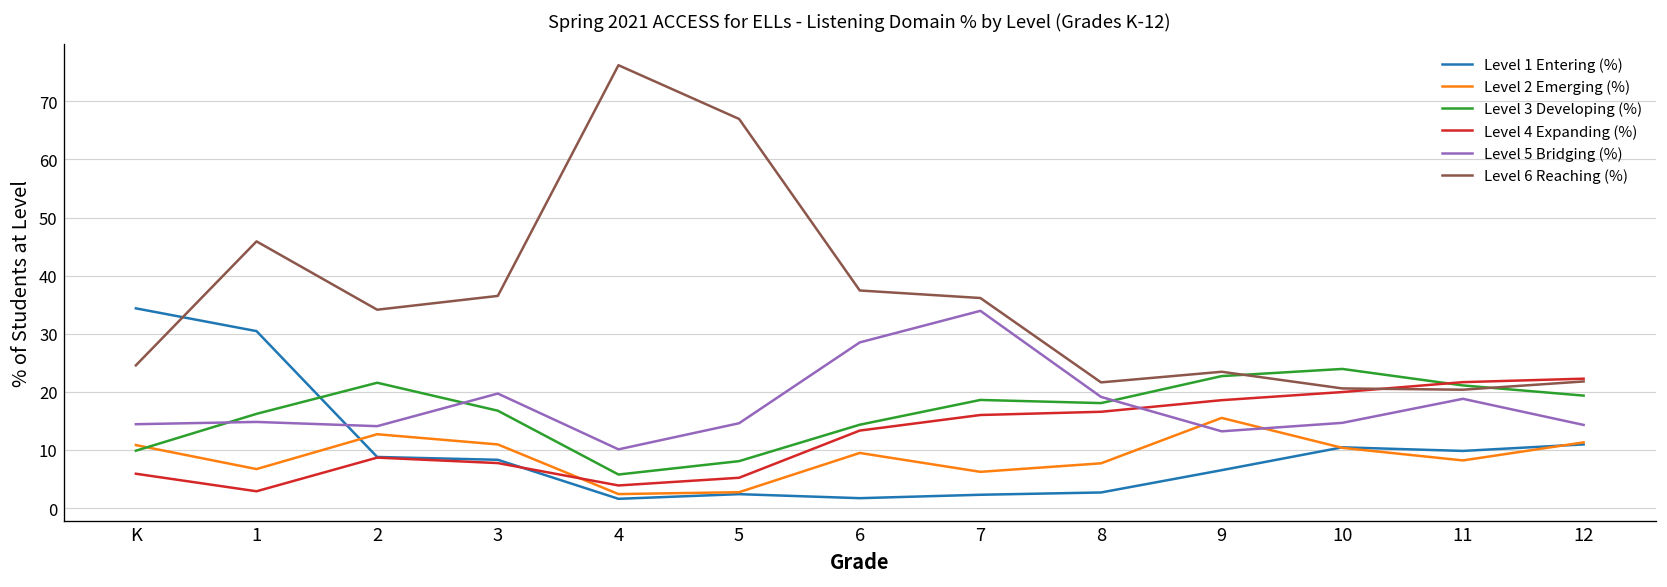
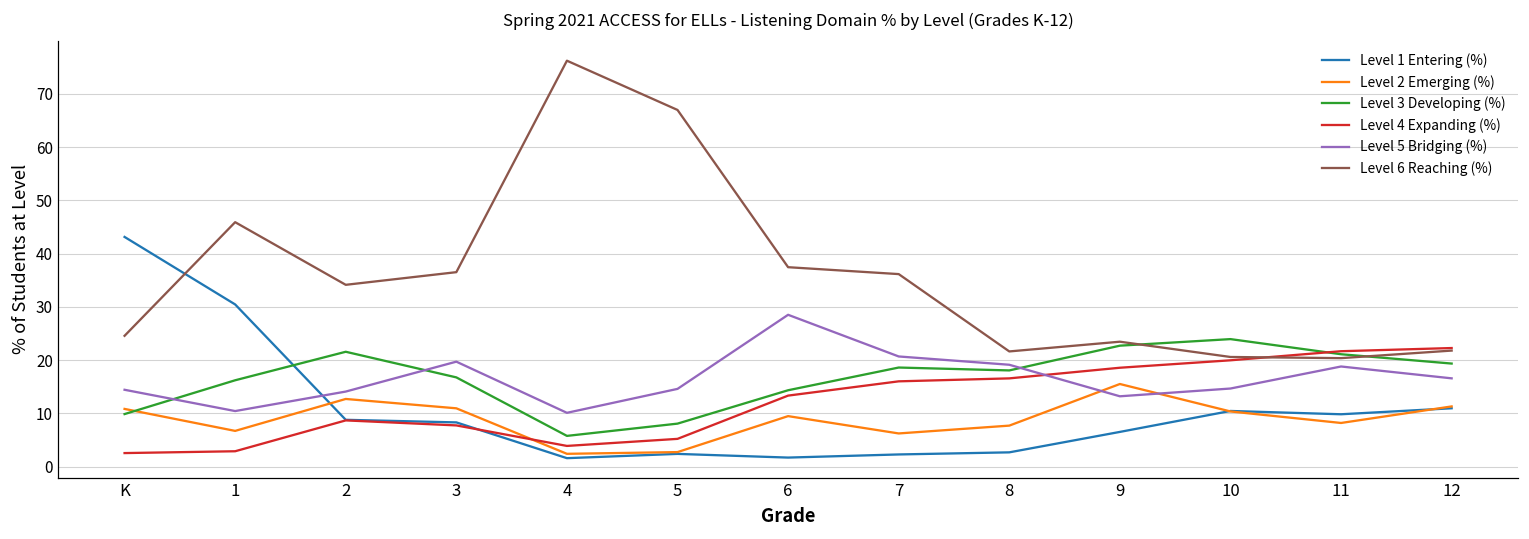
Level 1 Entering (%), K: 34 -> 43
Level 4 Expanding (%), K: 6 -> 3
Level 5 Bridging (%), 1: 15 -> 10
Level 5 Bridging (%), 7: 34 -> 21
Level 5 Bridging (%), 12: 14 -> 17
